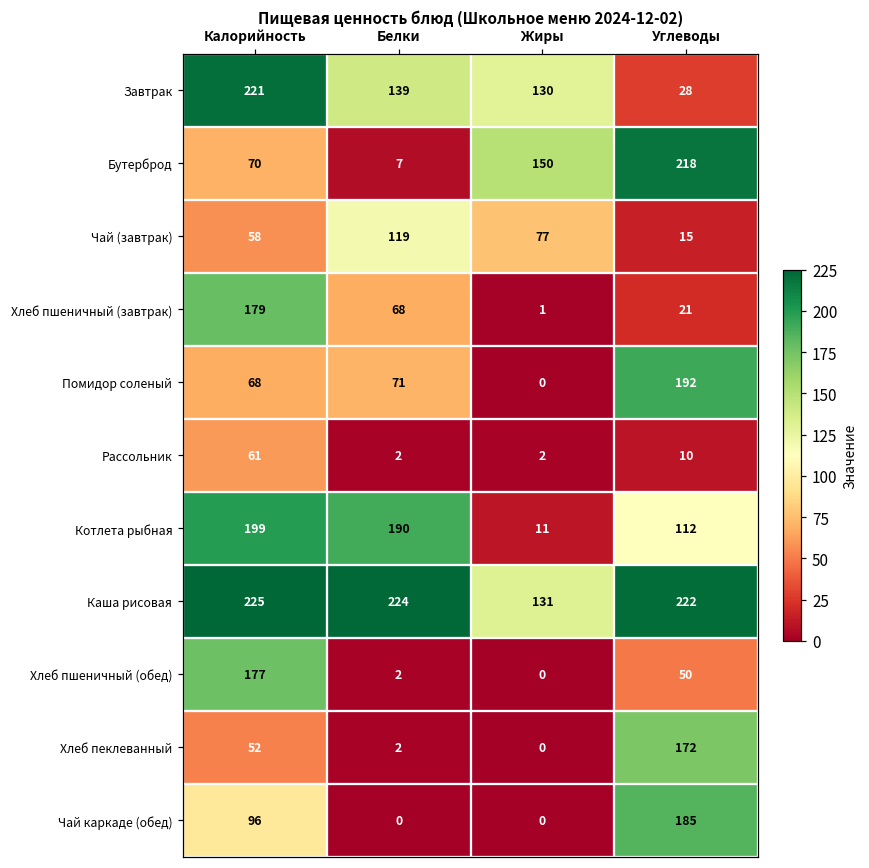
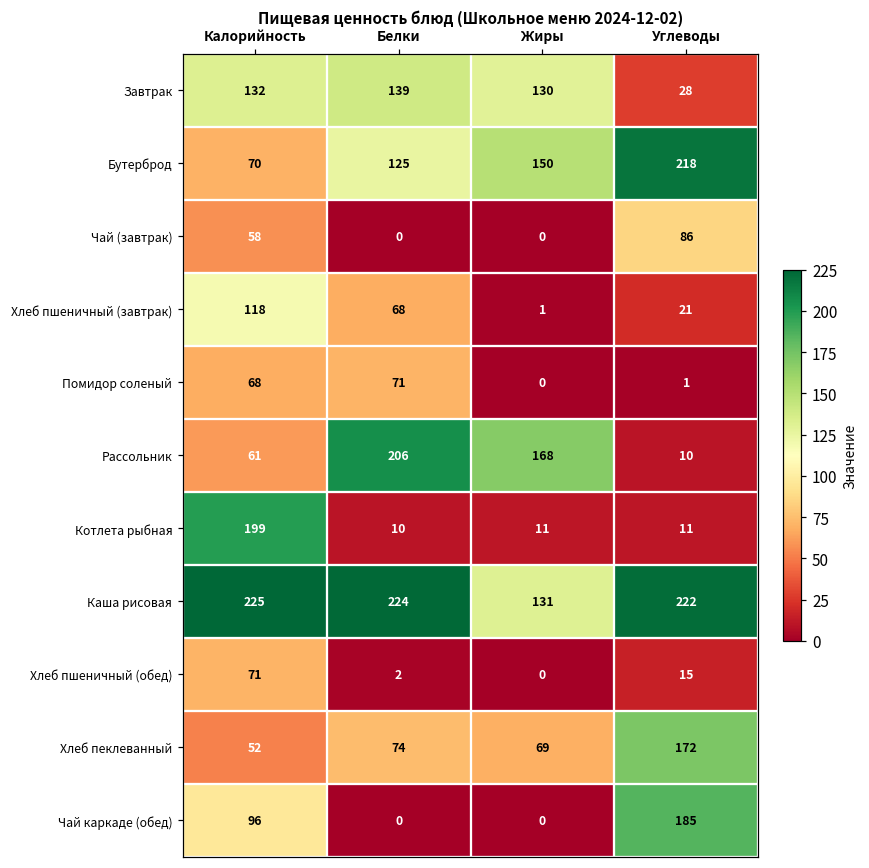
Завтрак, Калорийность: 221 -> 132
Бутерброд, Белки: 7 -> 125
Чай (завтрак), Белки: 119 -> 0
Чай (завтрак), Жиры: 77 -> 0
Чай (завтрак), Углеводы: 15 -> 86
Хлеб пшеничный (завтрак), Калорийность: 179 -> 118
Помидор соленый, Углеводы: 192 -> 1
Рассольник, Белки: 2 -> 206
Рассольник, Жиры: 2 -> 168
Котлета рыбная, Белки: 190 -> 10
Котлета рыбная, Углеводы: 112 -> 11
Хлеб пшеничный (обед), Калорийность: 177 -> 71
Хлеб пшеничный (обед), Углеводы: 50 -> 15
Хлеб пеклеванный, Белки: 2 -> 74
Хлеб пеклеванный, Жиры: 0 -> 69
